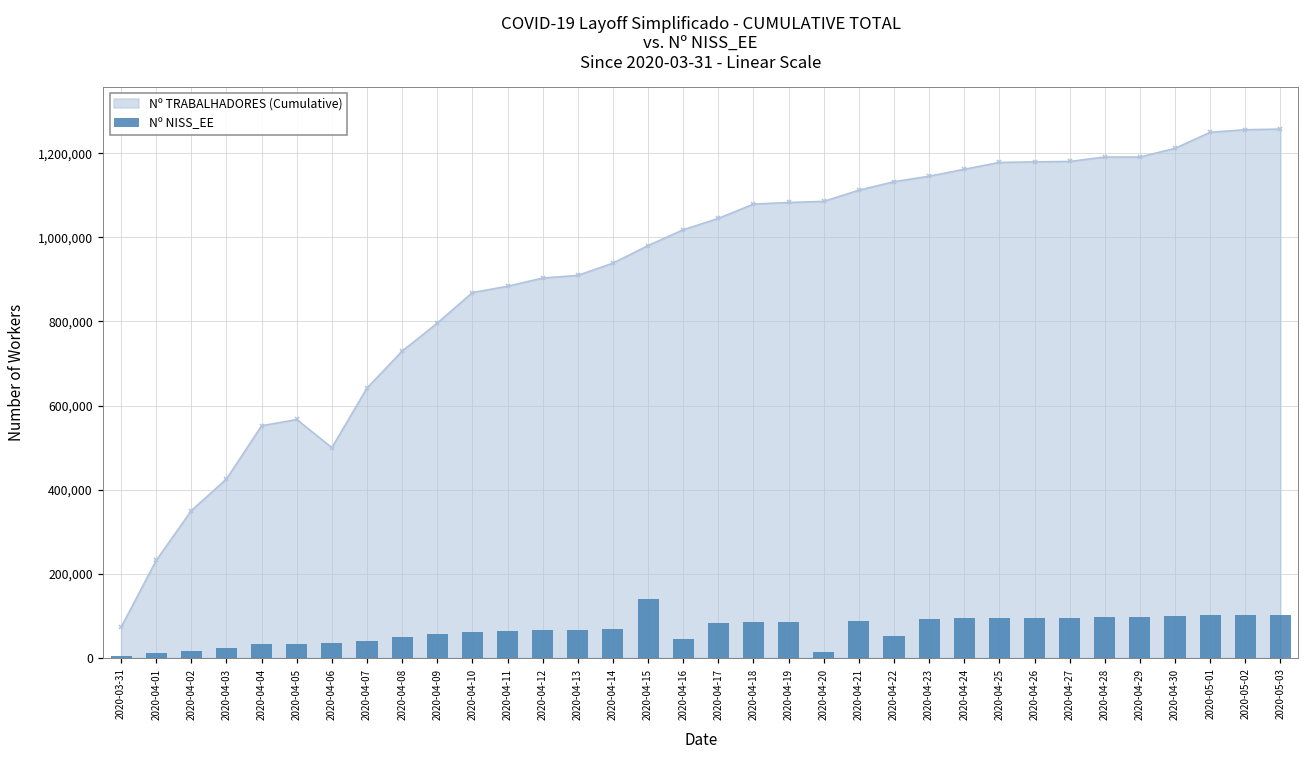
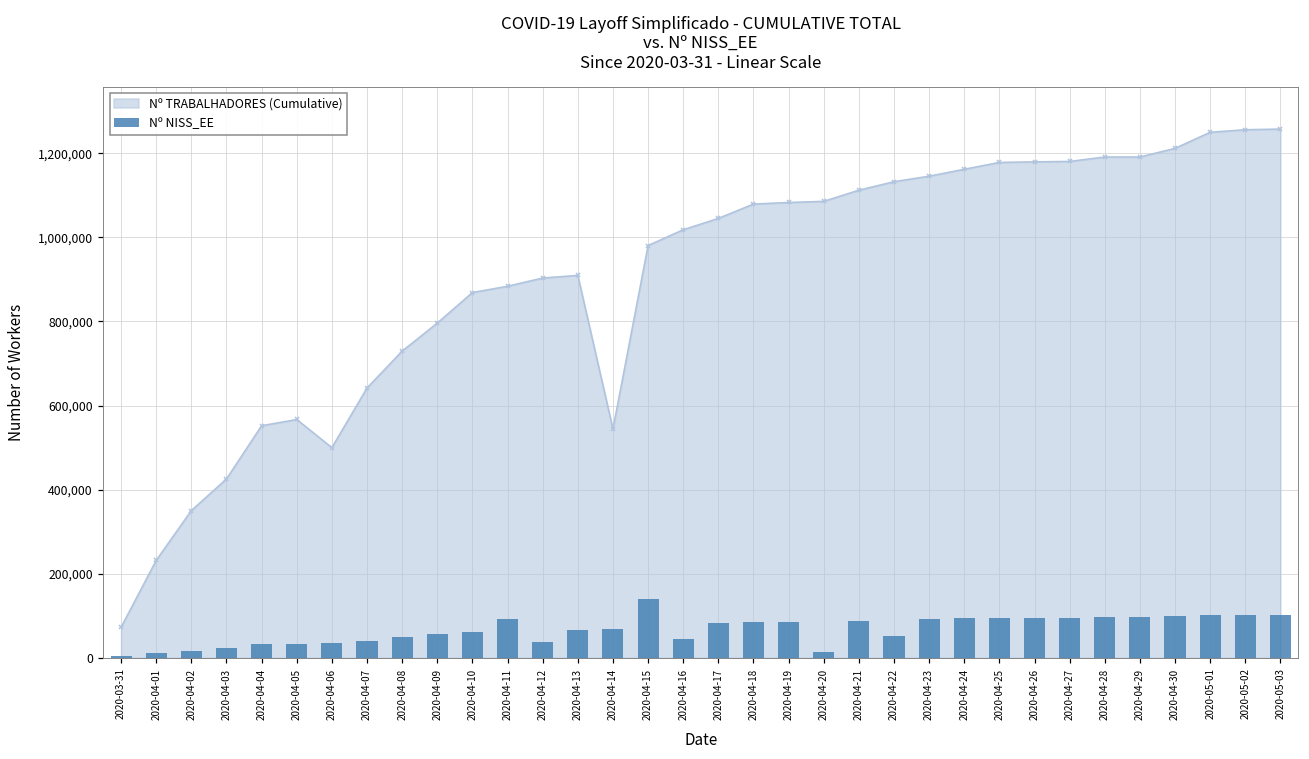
Nº NISS_EE, 2020-04-11: 60,000 -> 90,000
Nº NISS_EE, 2020-04-12: 70,000 -> 40,000
Nº TRABALHADORES (Cumulative), 2020-04-14: 940,000 -> 540,000
